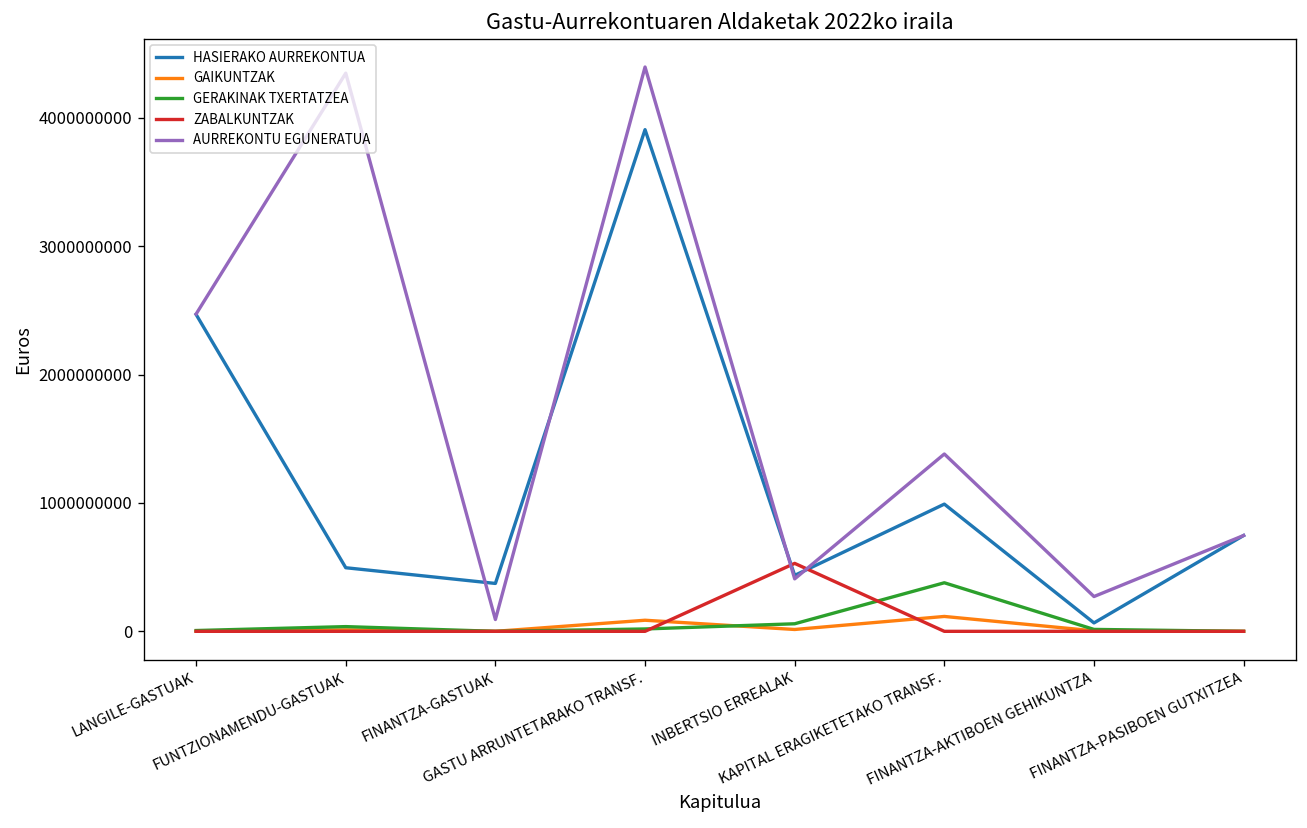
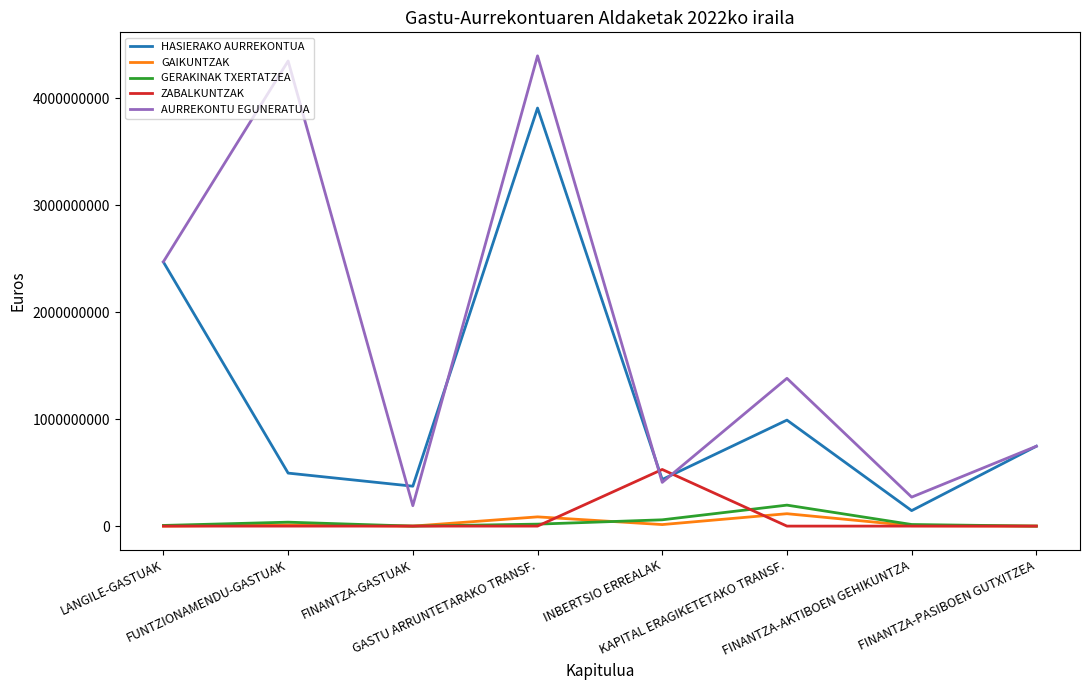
AURREKONTU EGUNERATUA, FINANTZA-GASTUAK: 90000000 -> 190000000
GERAKINAK TXERTATZEA, KAPITAL ERAGIKETETAKO TRANSF.: 380000000 -> 200000000
HASIERAKO AURREKONTUA, FINANTZA-AKTIBOEN GEHIKUNTZA: 70000000 -> 140000000
